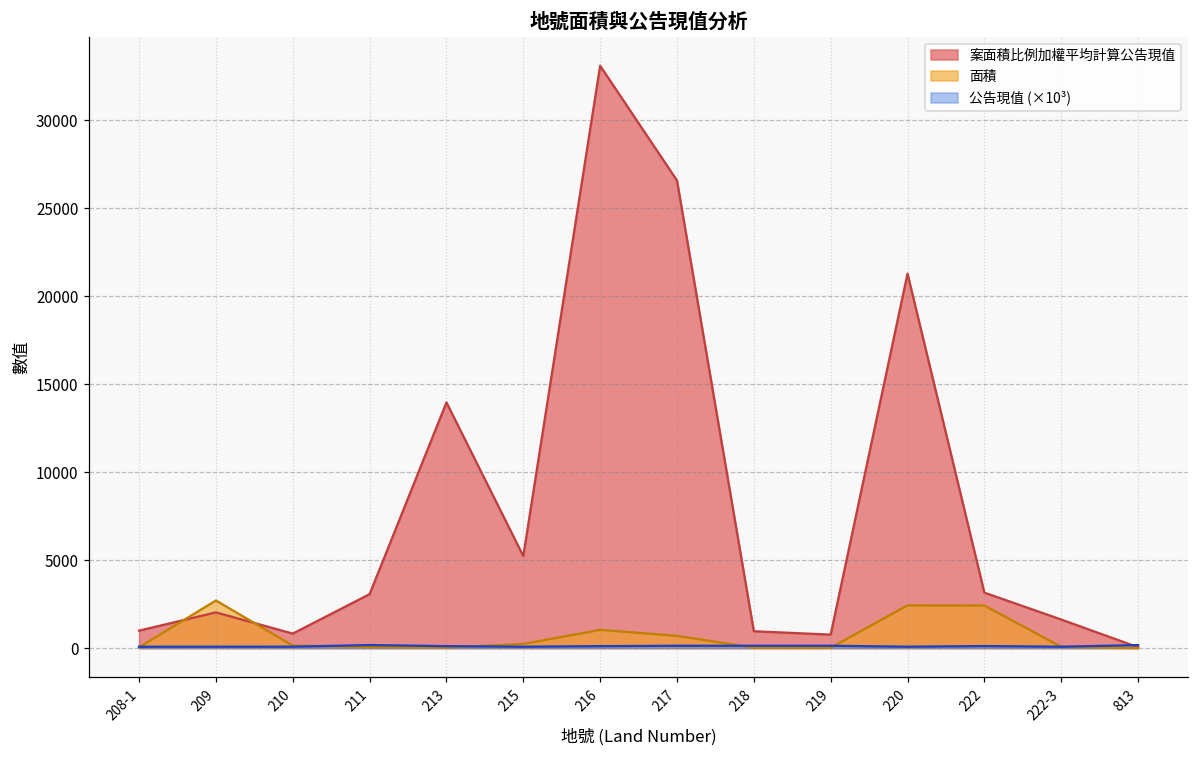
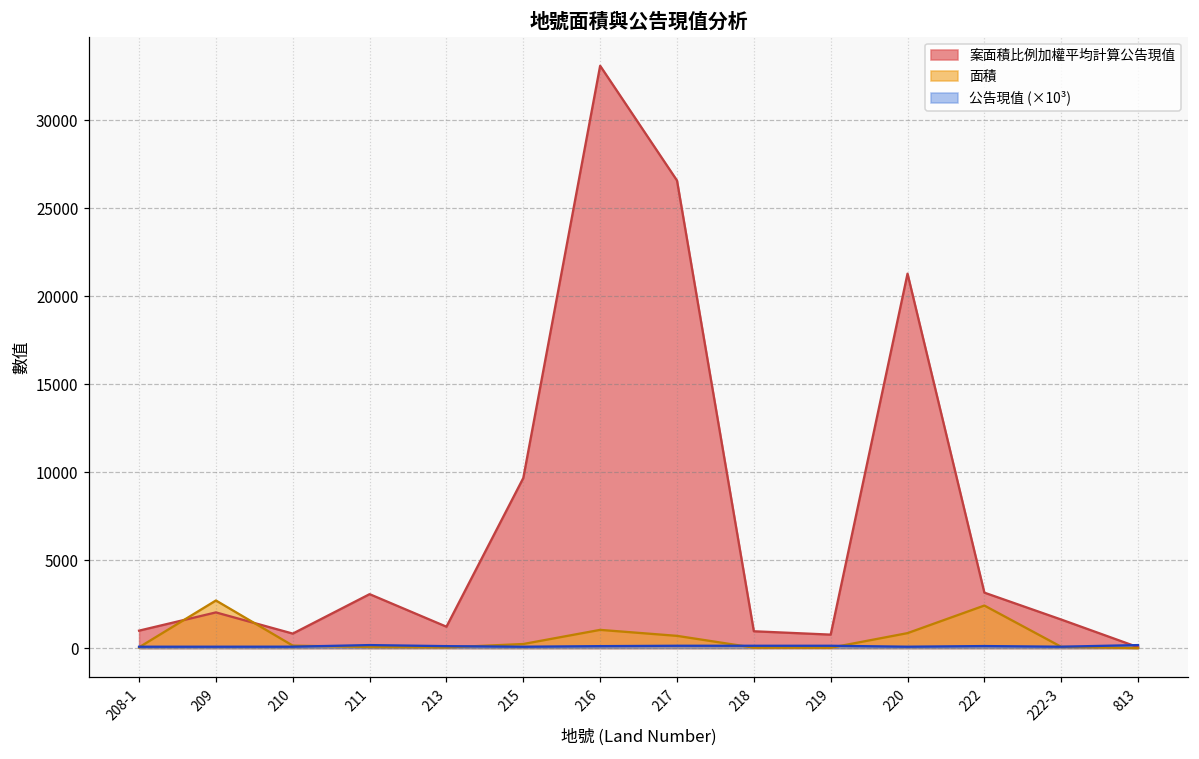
案面積比例加權平均計算公告現值, 213: 14000 -> 1200
案面積比例加權平均計算公告現值, 215: 5200 -> 9700
面積, 220: 2400 -> 900
